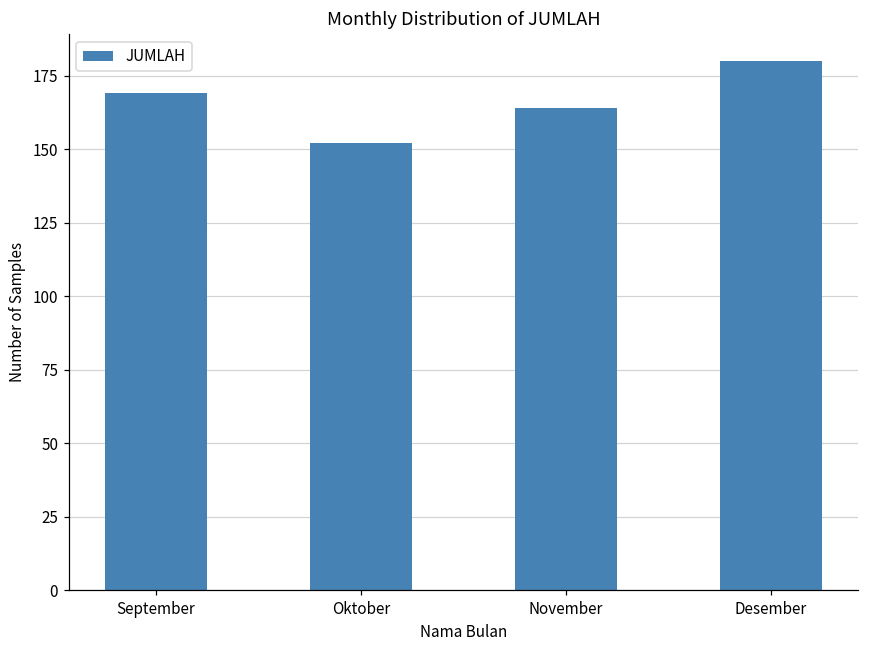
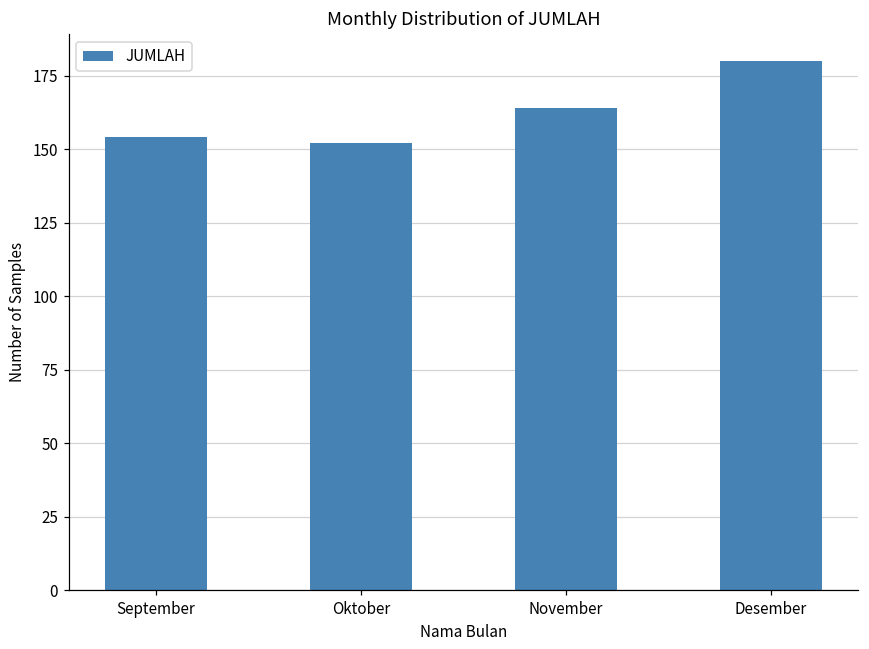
September: 169 -> 154
